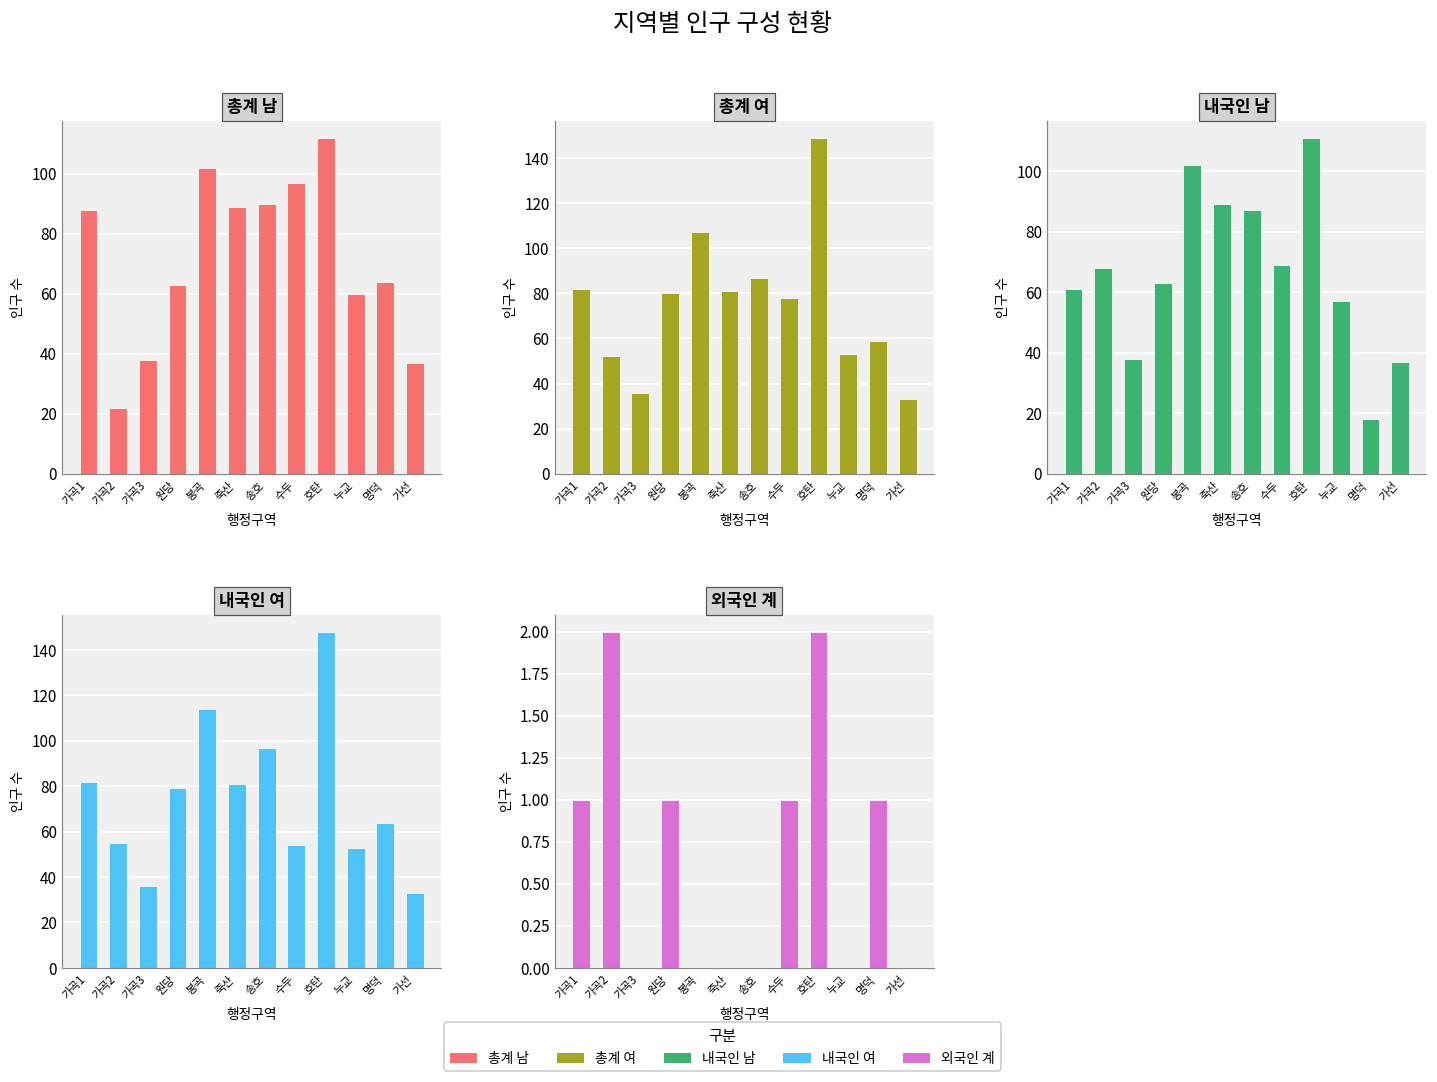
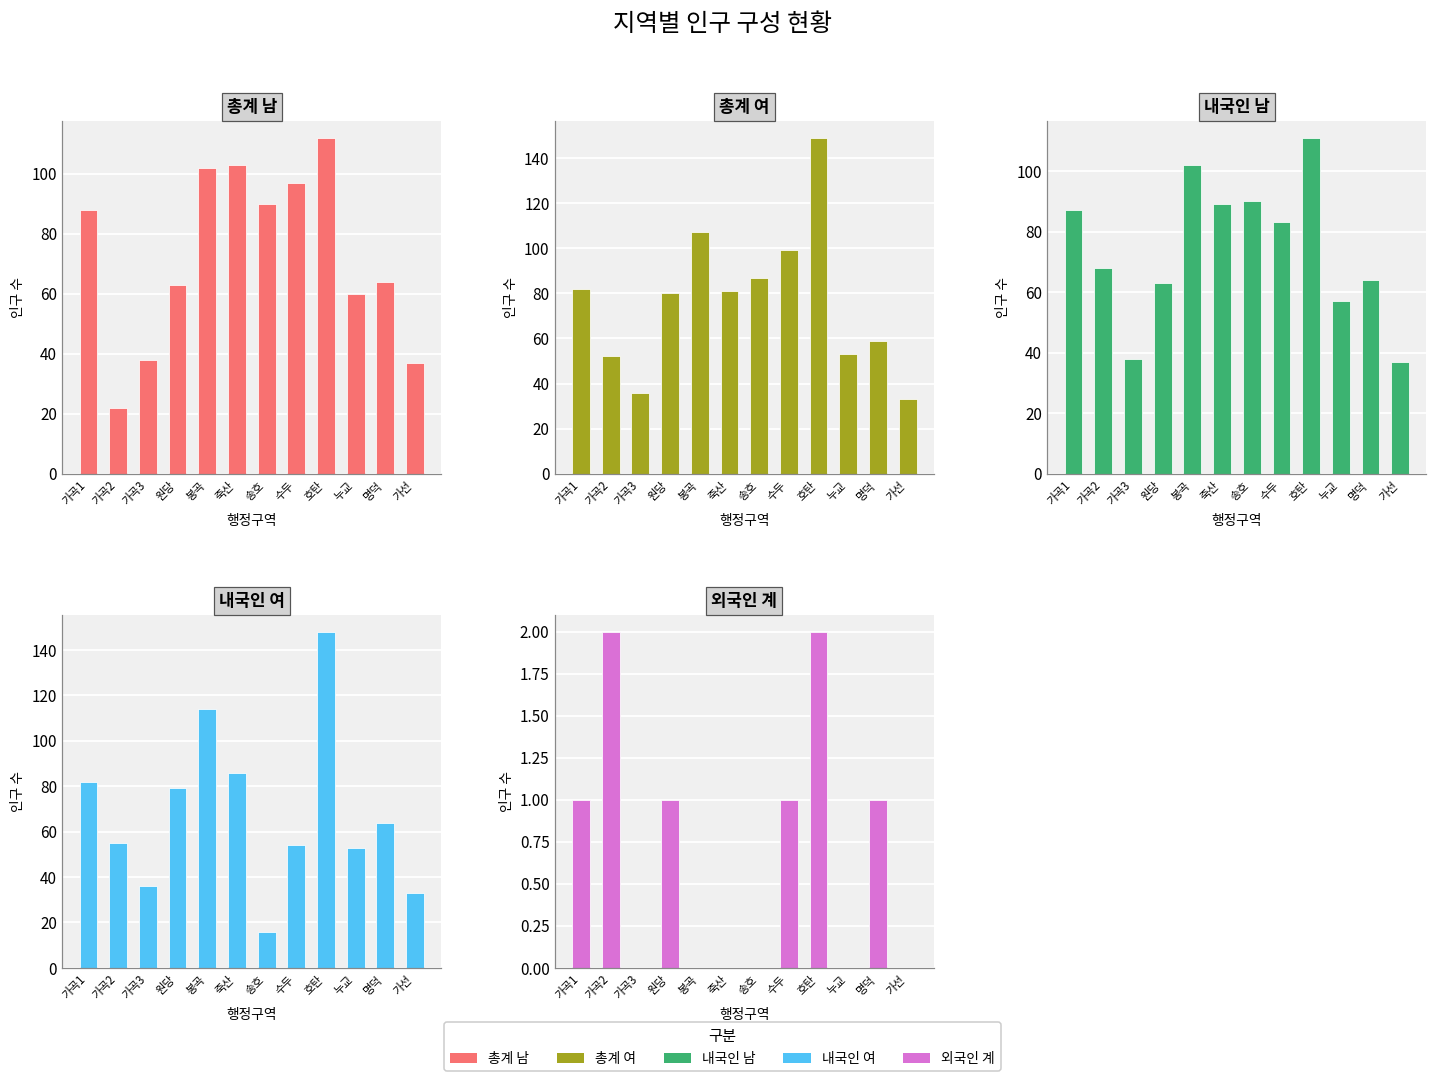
총계 남, 죽산: 89 -> 103
총계 여, 수두: 78 -> 99
내국인 남, 가곡1: 61 -> 87
내국인 남, 송호: 87 -> 90
내국인 남, 수두: 69 -> 83
내국인 남, 명덕: 18 -> 64
내국인 여, 죽산: 81 -> 86
내국인 여, 송호: 97 -> 16
